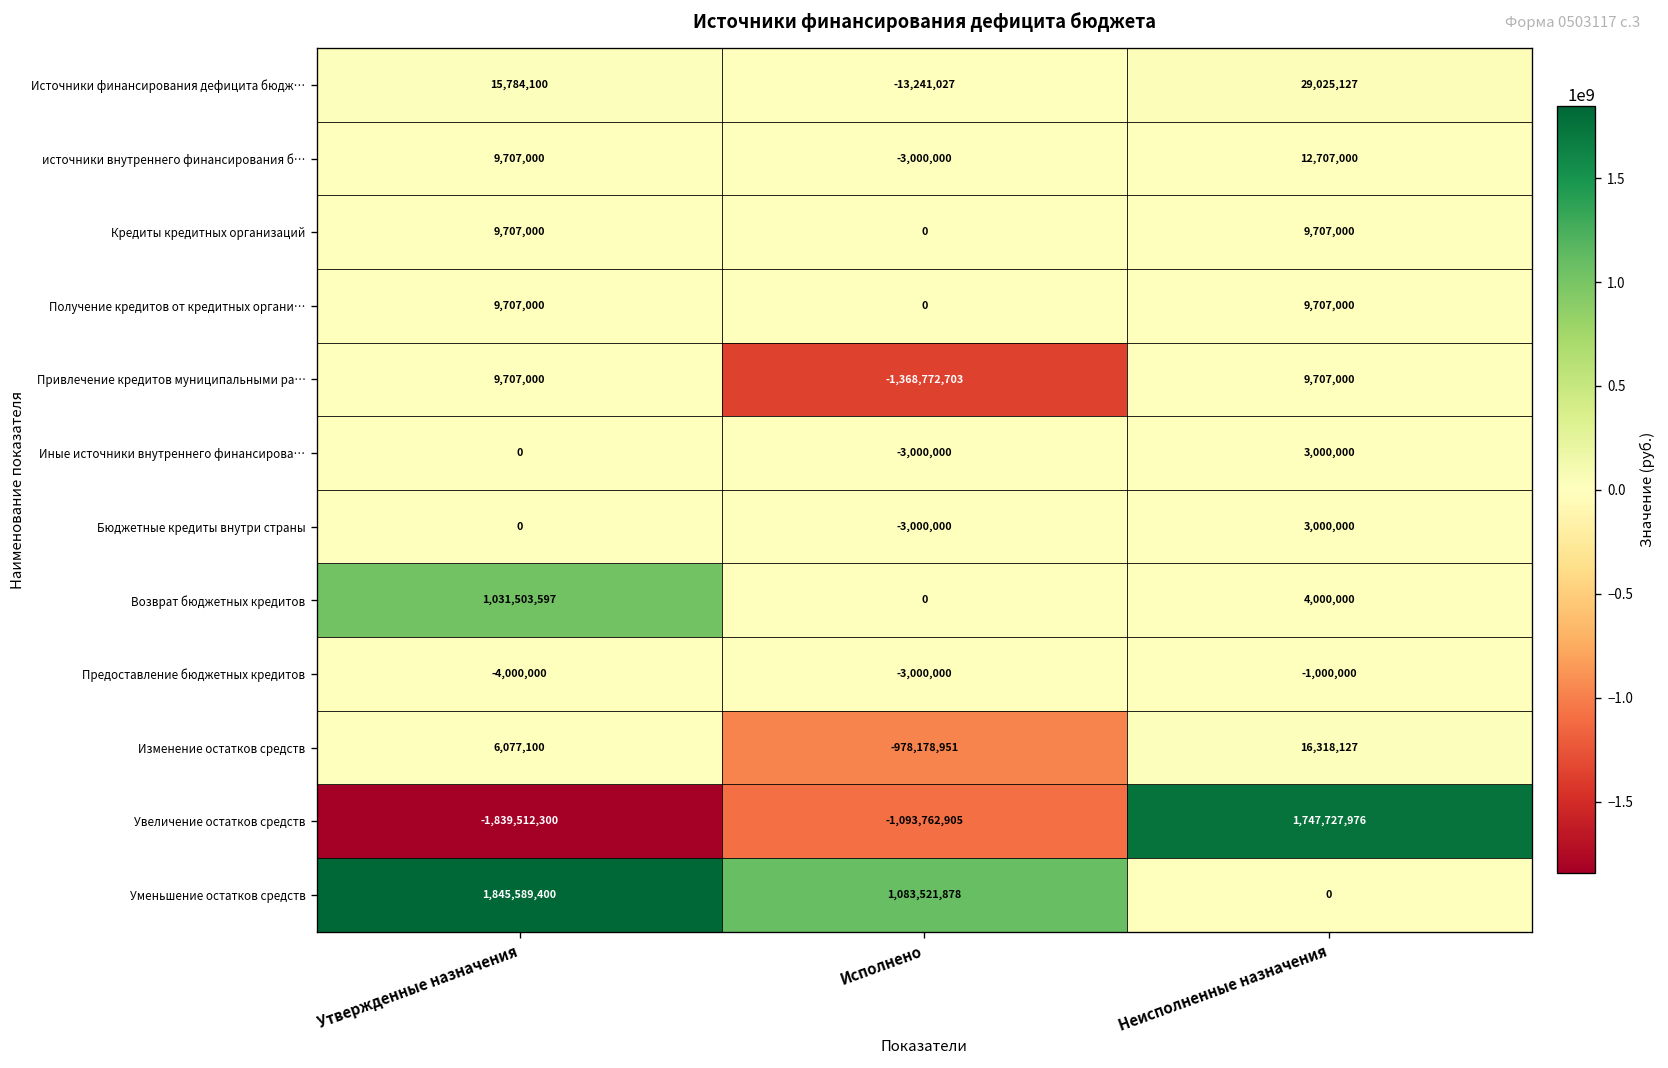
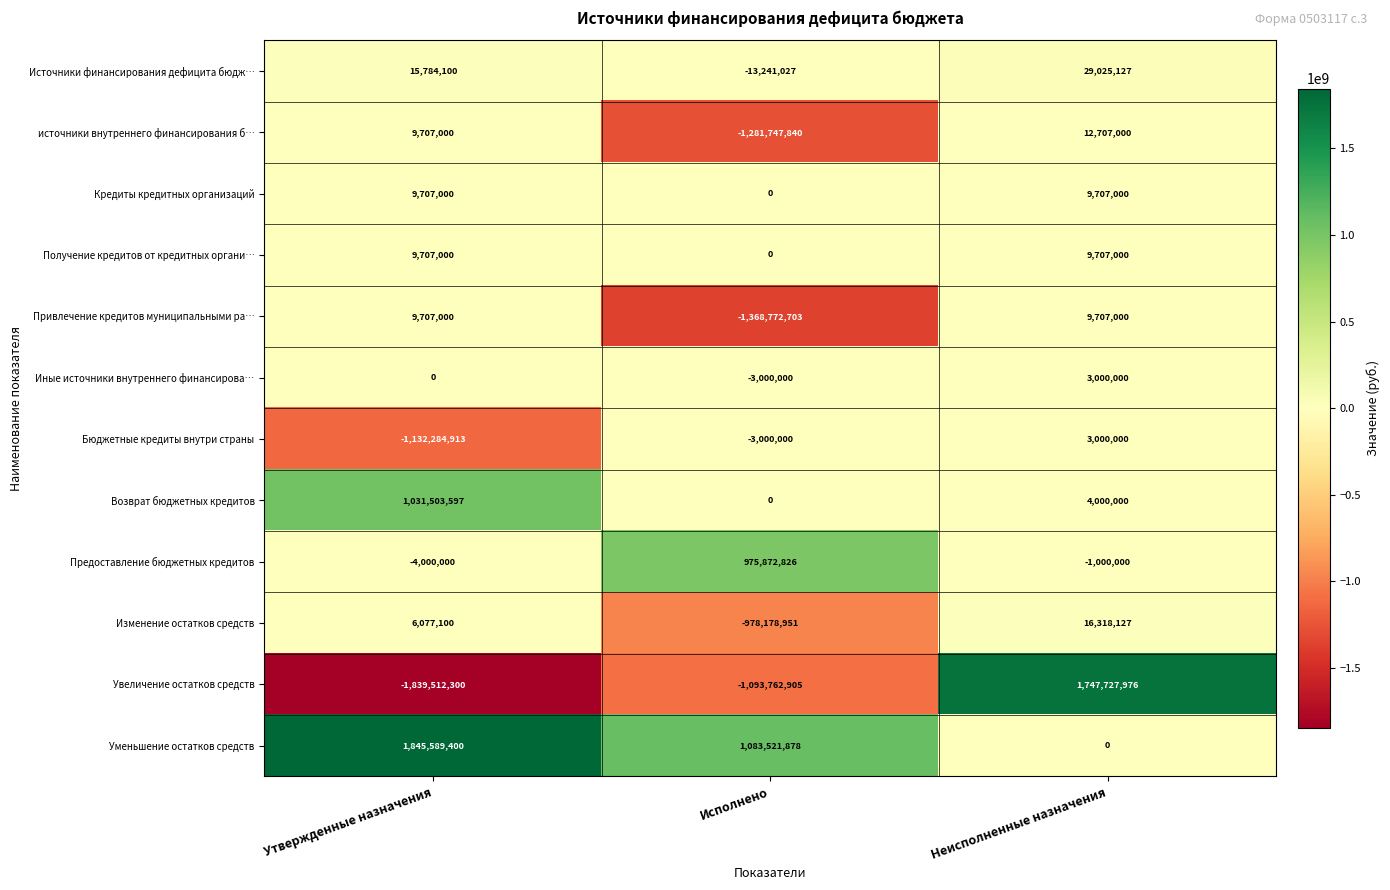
источники внутреннего финансирования б…, Исполнено: -3,000,000 -> -1,281,747,840
Бюджетные кредиты внутри страны, Утвержденные назначения: 0 -> -1,132,284,913
Предоставление бюджетных кредитов, Исполнено: -3,000,000 -> 975,872,826
